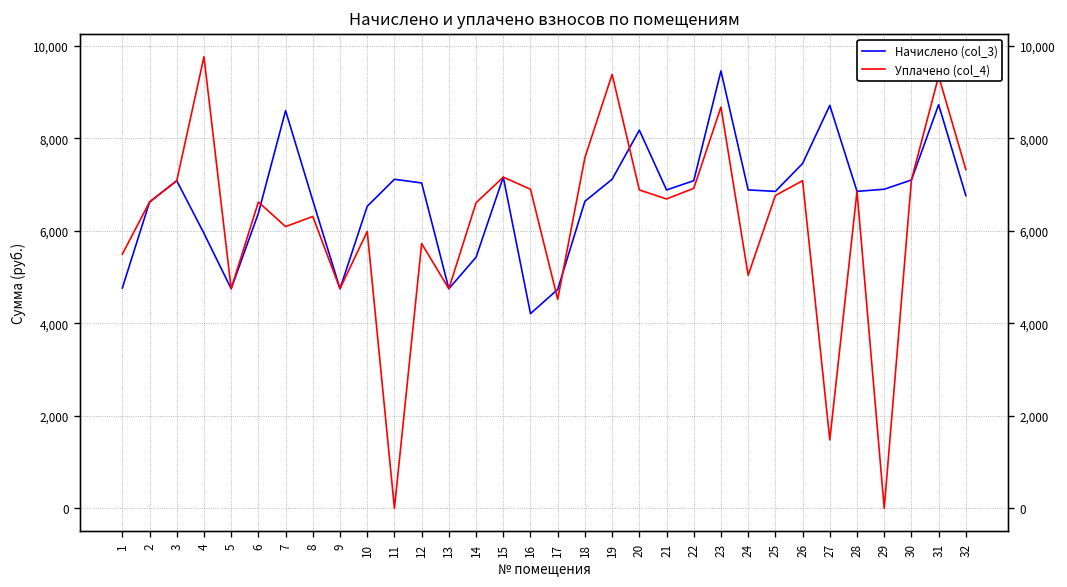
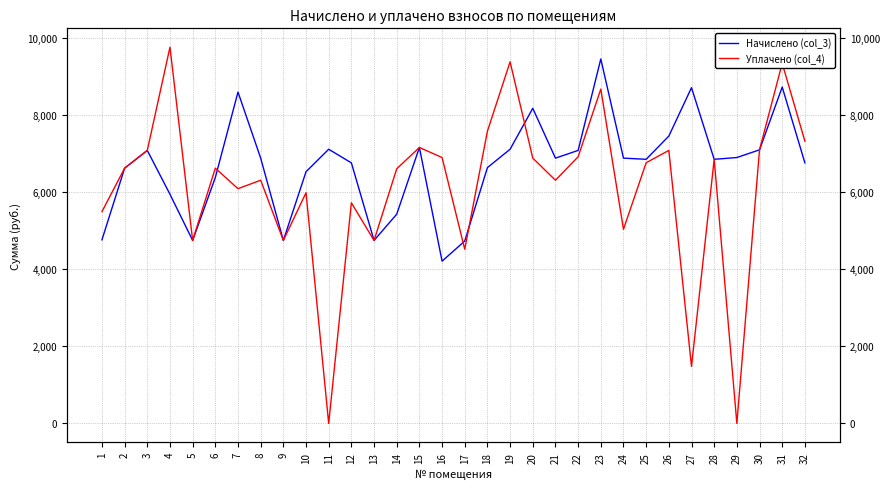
Начислено (col_3), 8: 6,700 -> 6,900
Начислено (col_3), 12: 7,000 -> 6,800
Уплачено (col_4), 21: 6,700 -> 6,300
